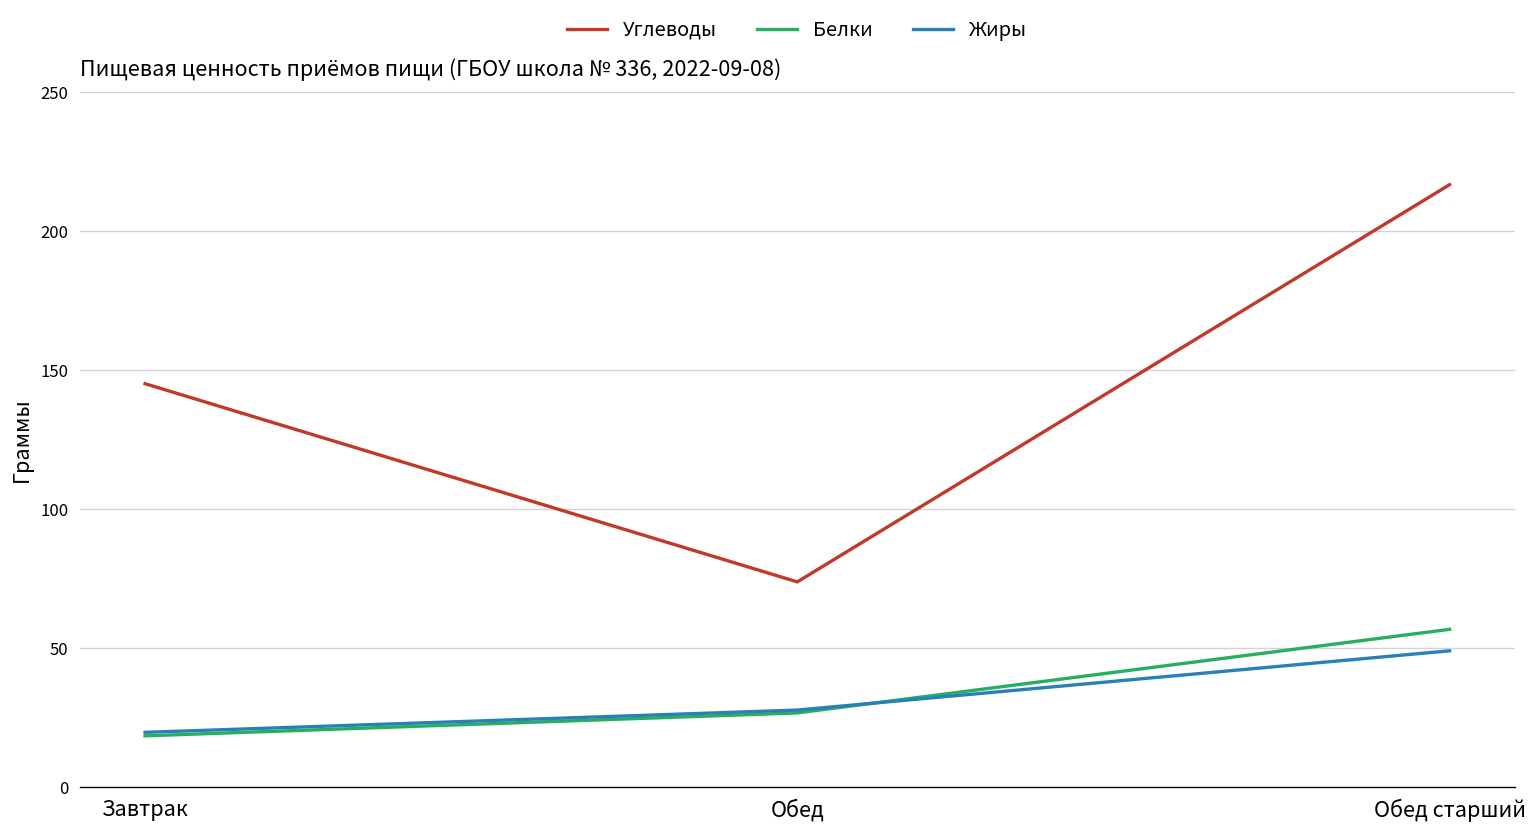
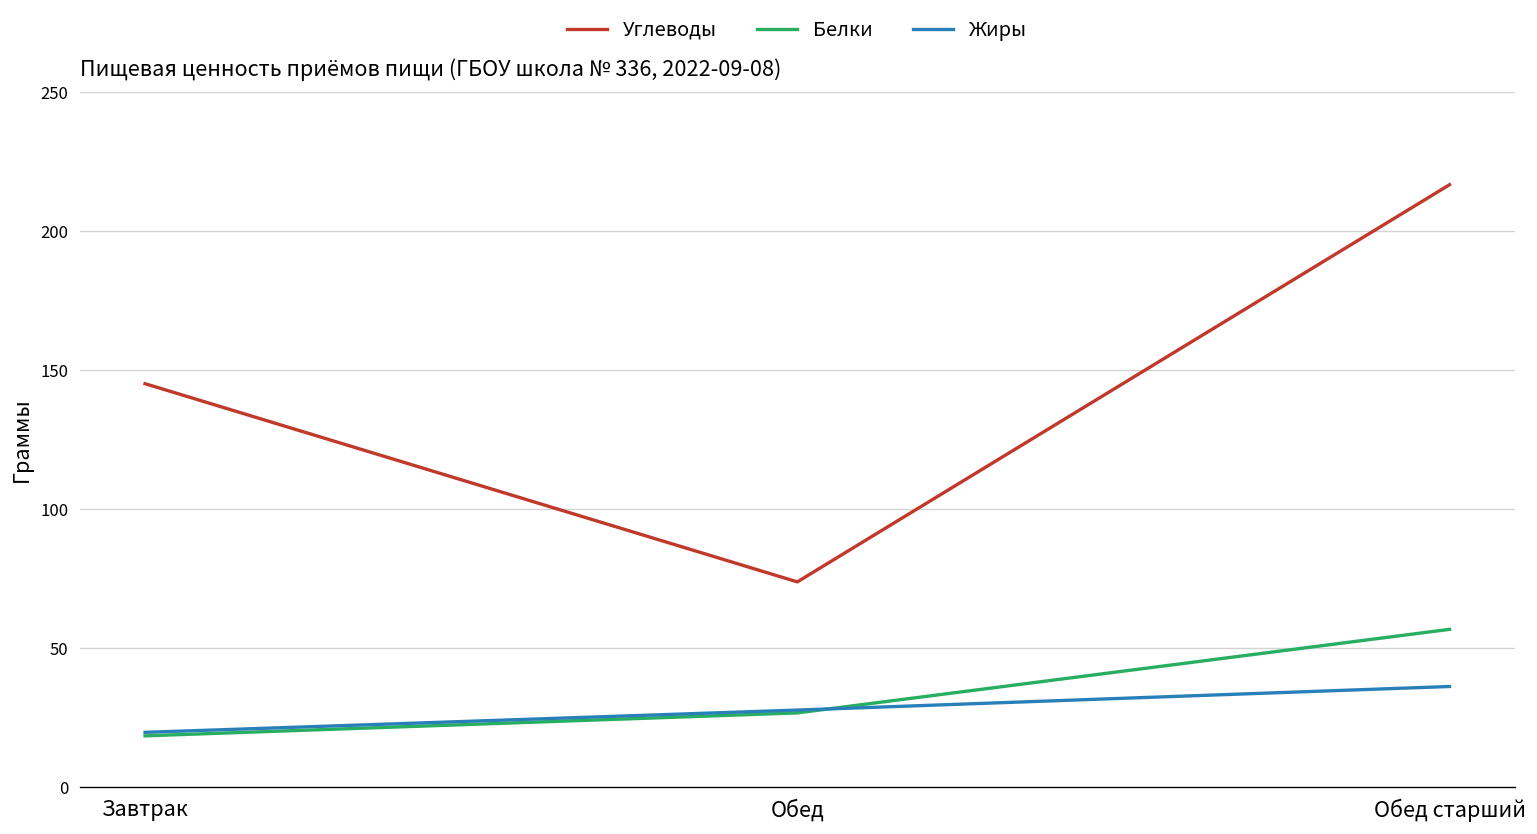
Жиры, Обед старший: 49 -> 36
